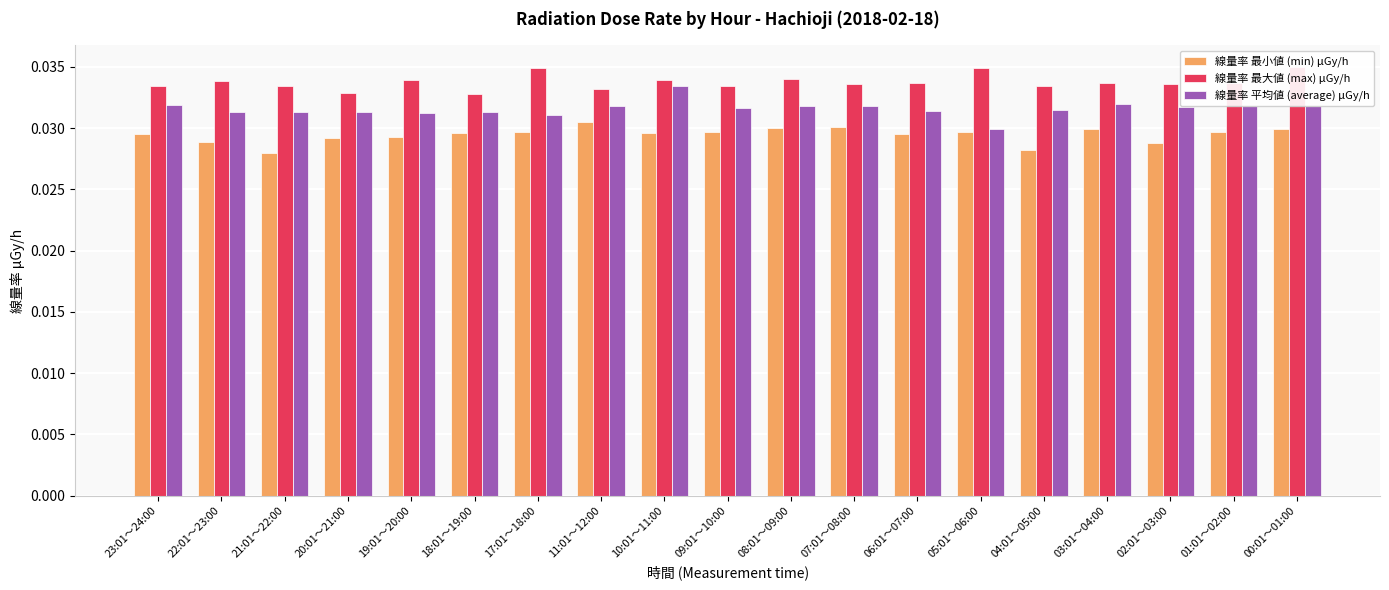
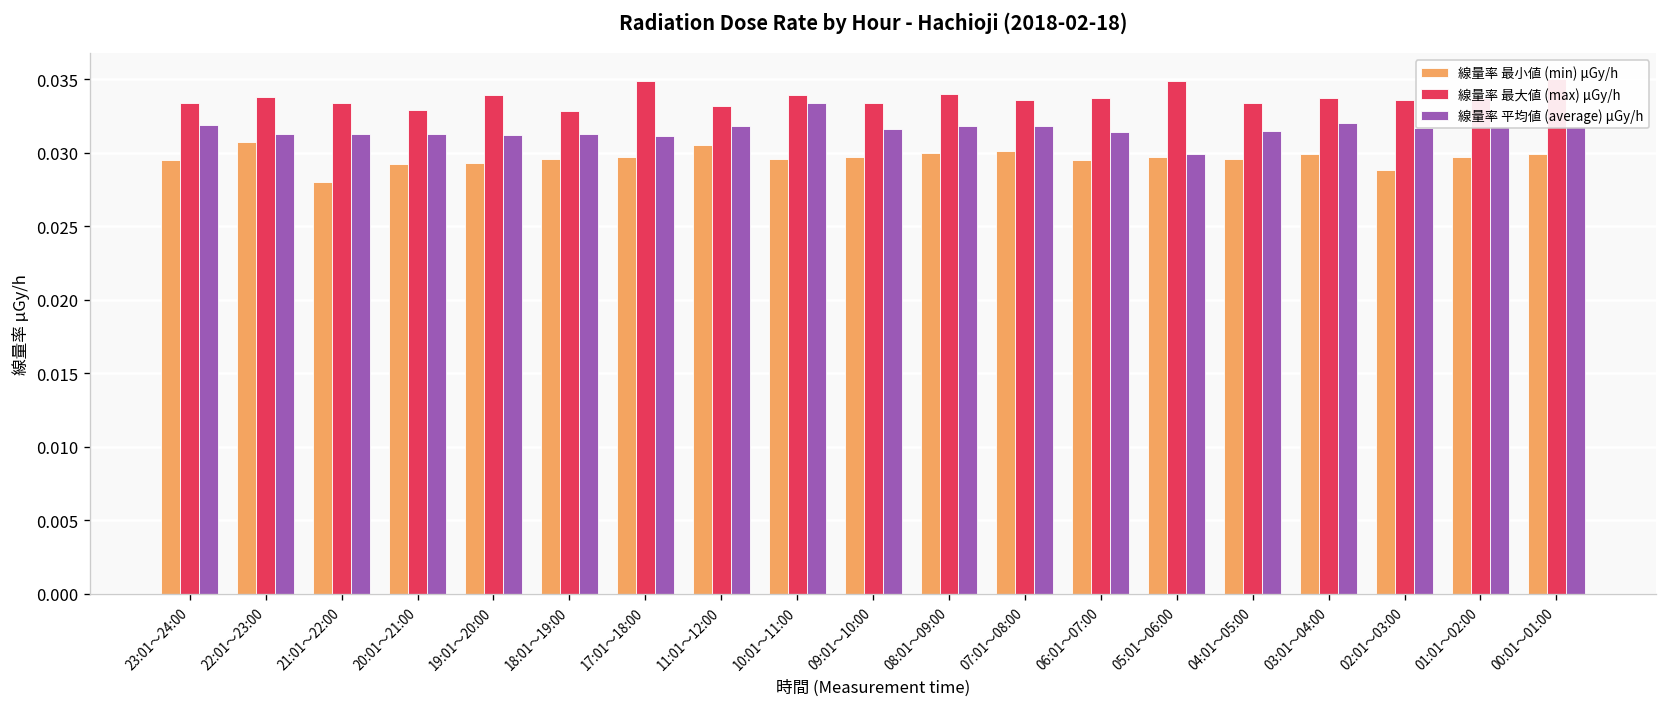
線量率 最小値 (min) μGy/h, 22:01～23:00: 0.0289 -> 0.0307
線量率 最小値 (min) μGy/h, 04:01～05:00: 0.0282 -> 0.0296
